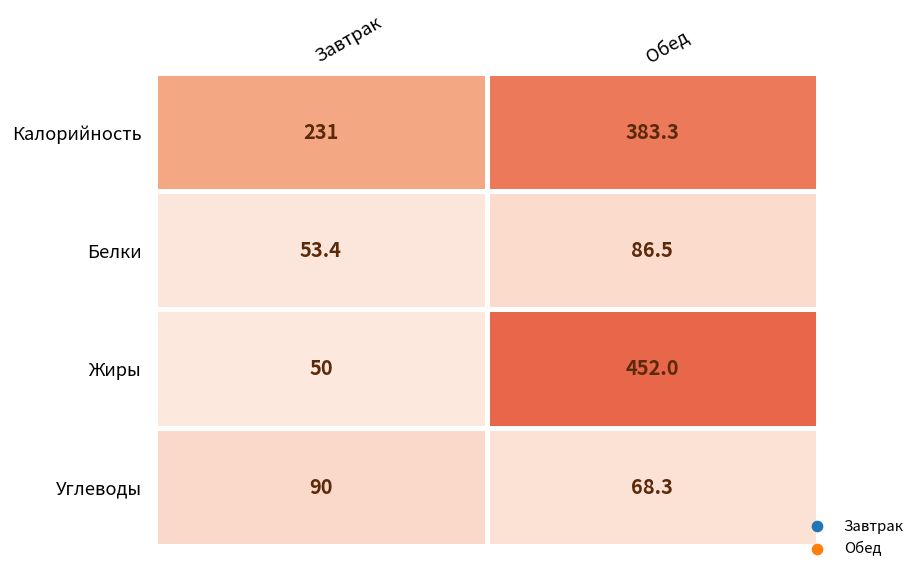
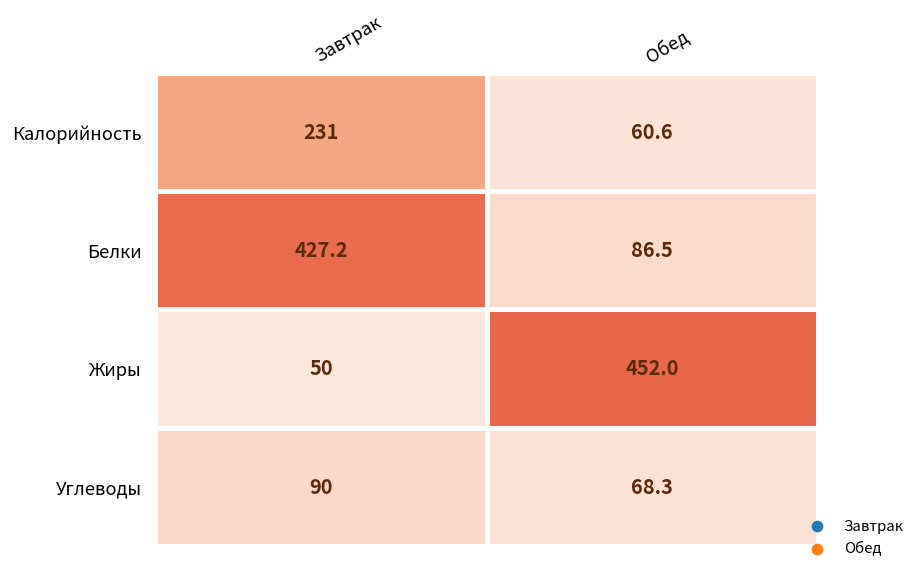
Калорийность, Обед: 383.3 -> 60.6
Белки, Завтрак: 53.4 -> 427.2
